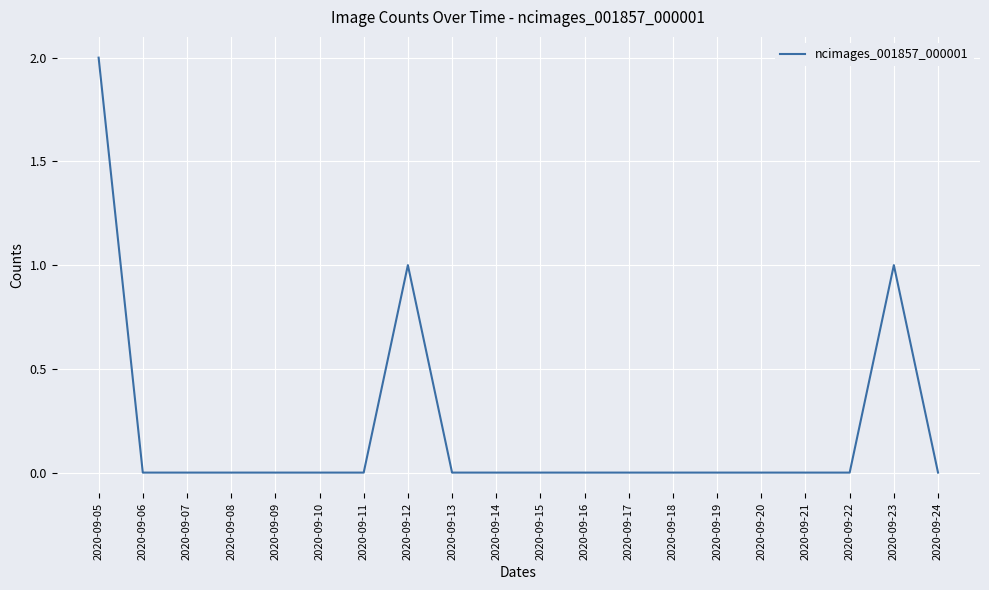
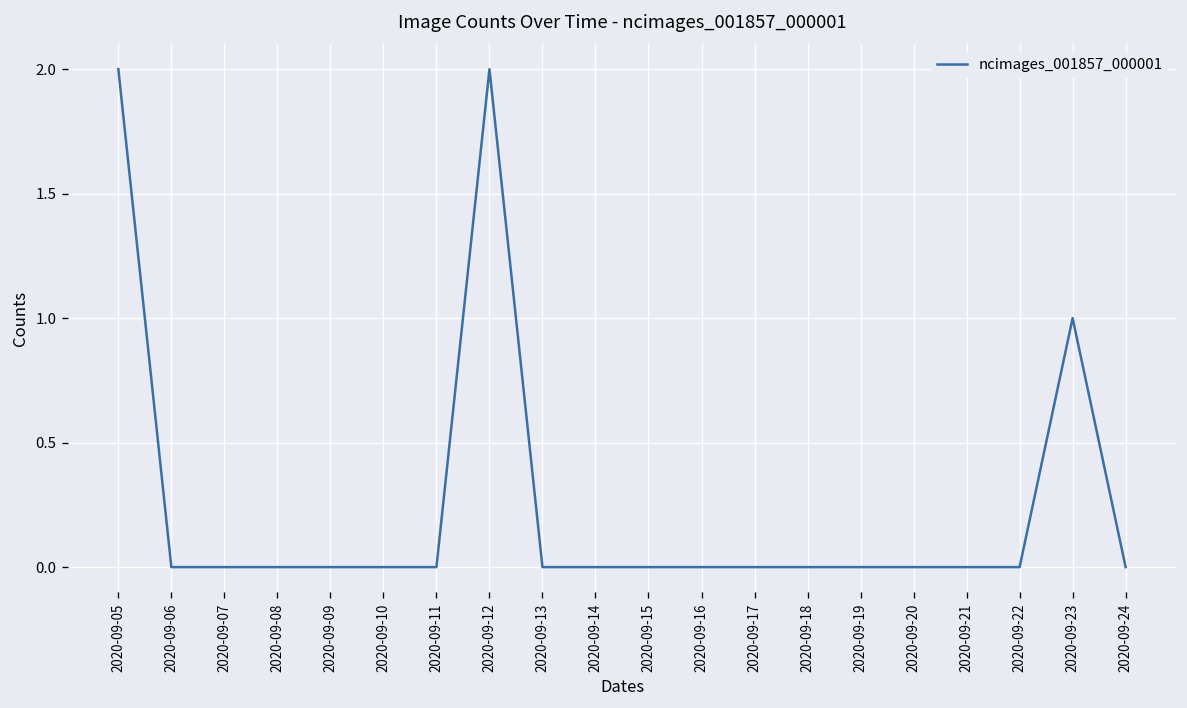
2020-09-12: 1 -> 2
